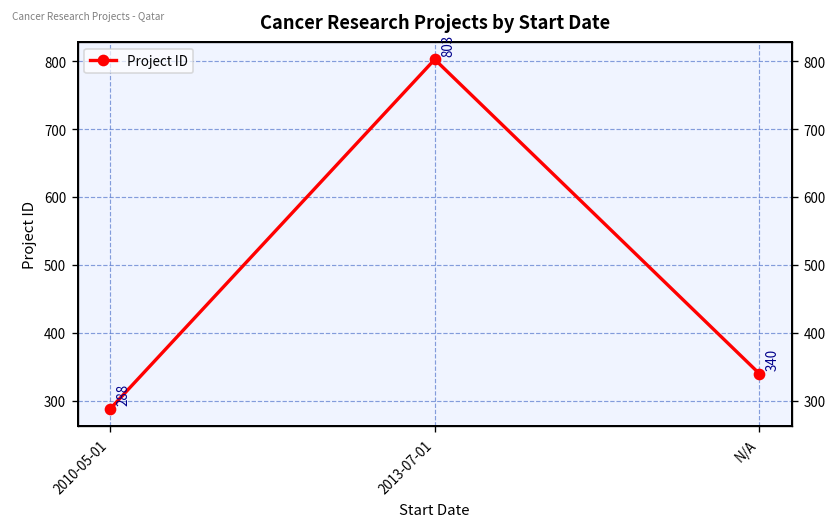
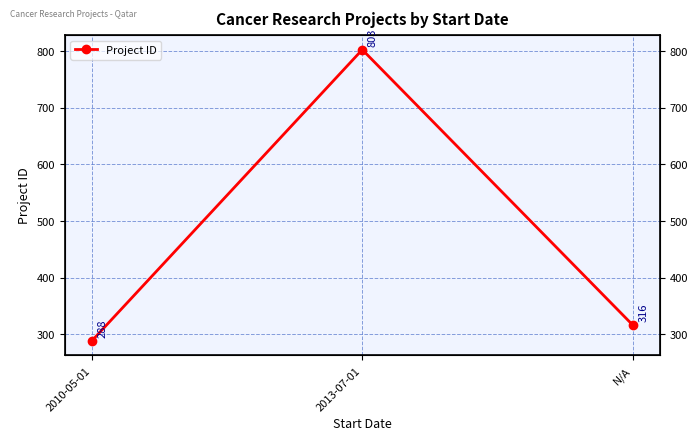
N/A: 340 -> 316
